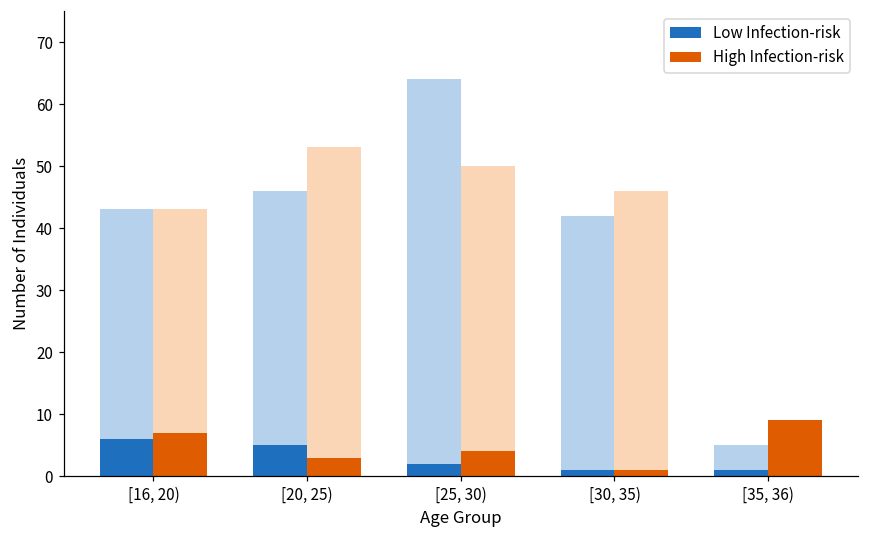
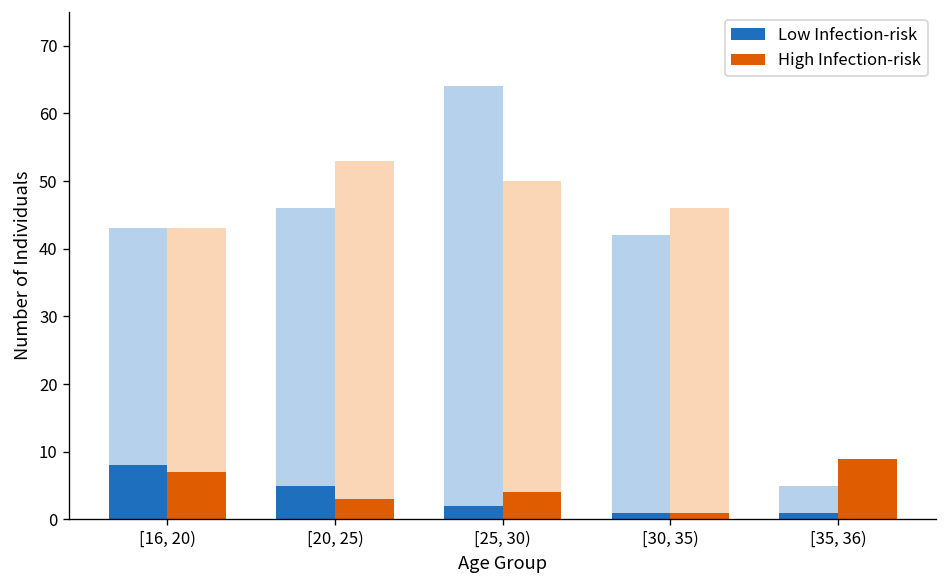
Low Infection-risk, [16, 20): 6 -> 8
